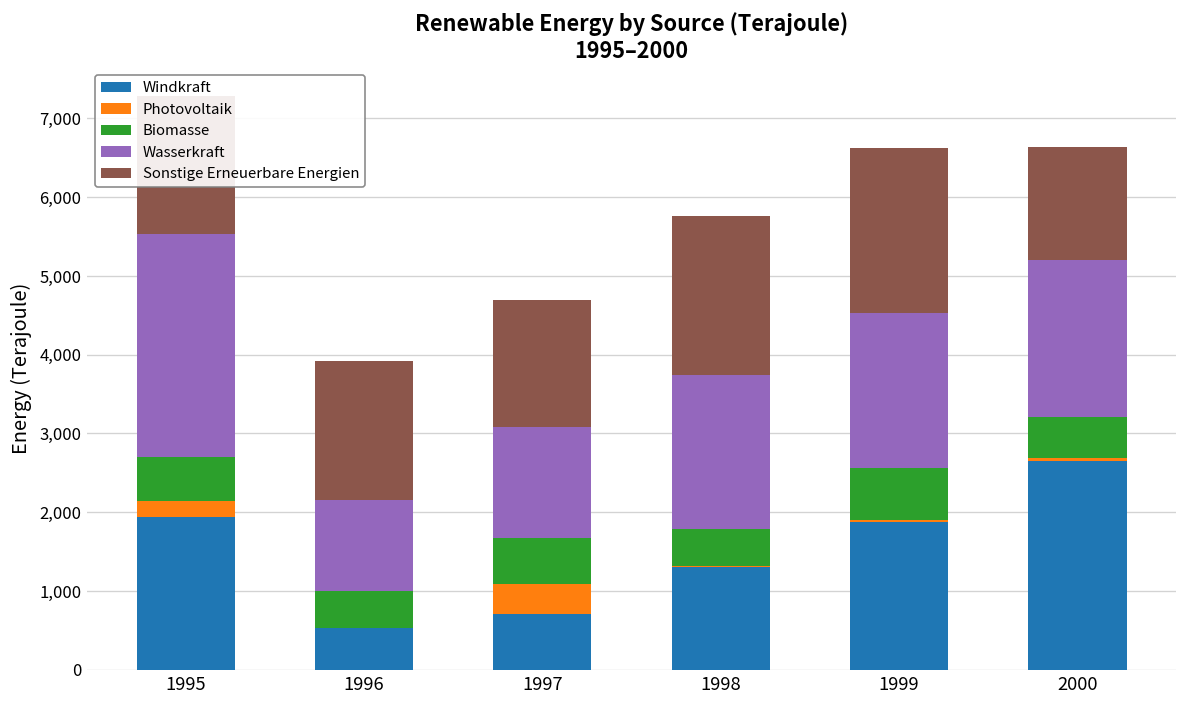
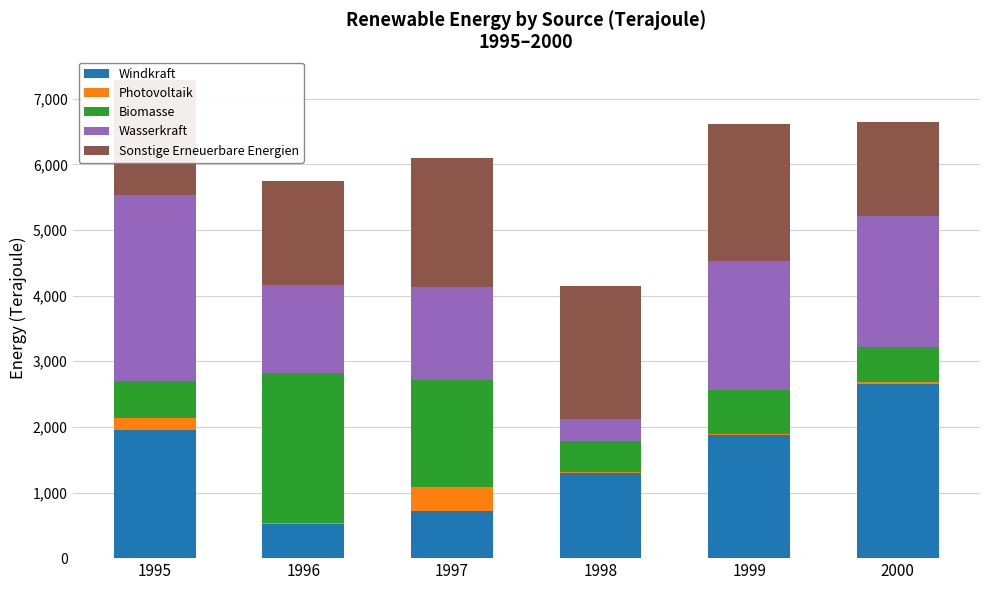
Biomasse, 1996: 500 -> 2,300
Wasserkraft, 1996: 1,100 -> 1,300
Sonstige Erneuerbare Energien, 1996: 1,800 -> 1,600
Biomasse, 1997: 600 -> 1,600
Sonstige Erneuerbare Energien, 1997: 1,600 -> 2,000
Wasserkraft, 1998: 2,000 -> 300
